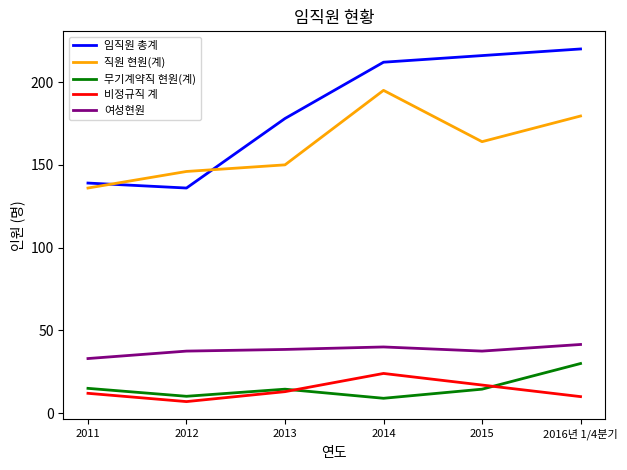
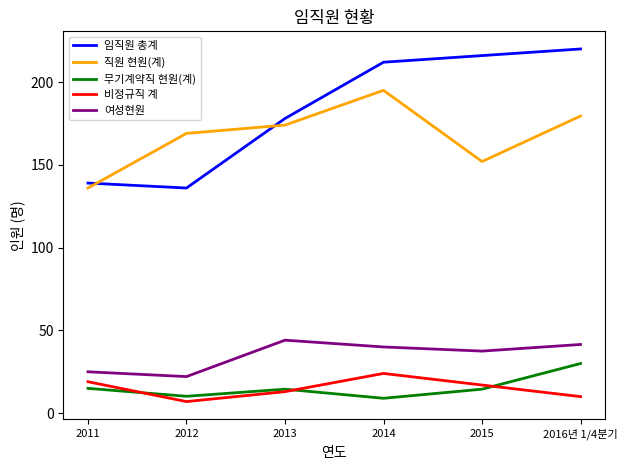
비정규직 계, 2011: 12 -> 19
여성현원, 2011: 33 -> 25
직원 현원(계), 2012: 146 -> 169
여성현원, 2012: 38 -> 22
직원 현원(계), 2013: 150 -> 174
여성현원, 2013: 39 -> 44
직원 현원(계), 2015: 164 -> 152
